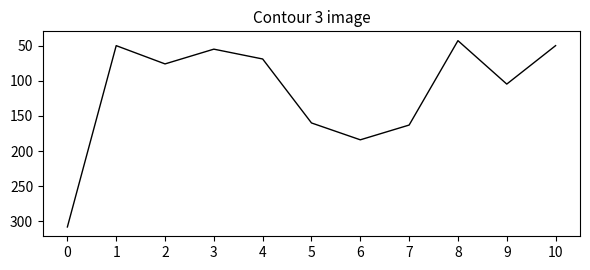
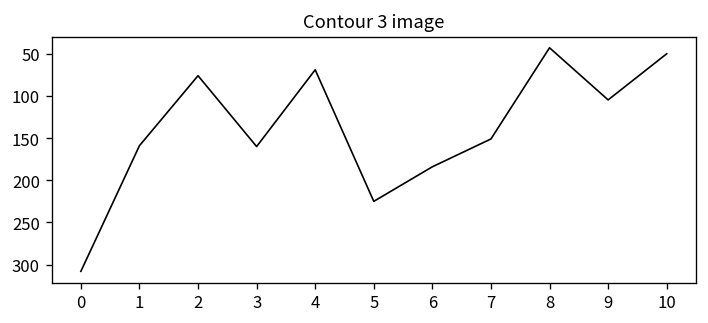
1: 50 -> 160
3: 60 -> 160
5: 160 -> 230
7: 160 -> 150
